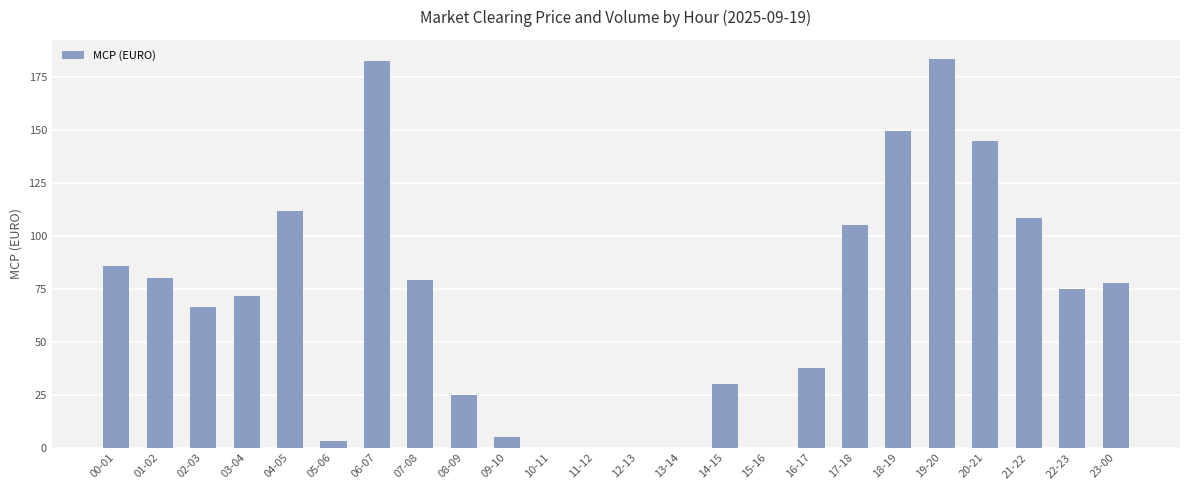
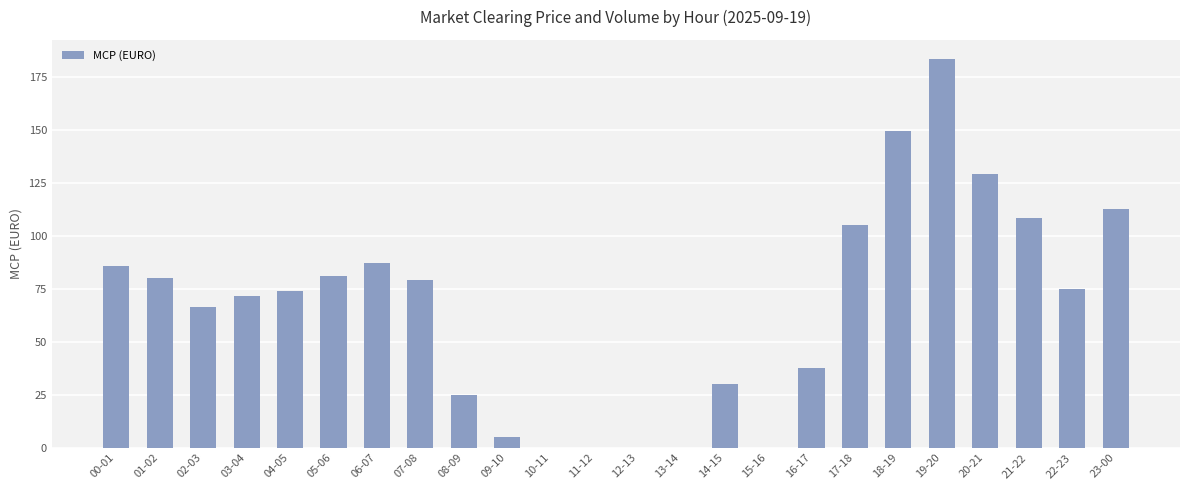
04-05: 112 -> 74
05-06: 3 -> 81
06-07: 183 -> 87
20-21: 145 -> 129
23-00: 78 -> 113
